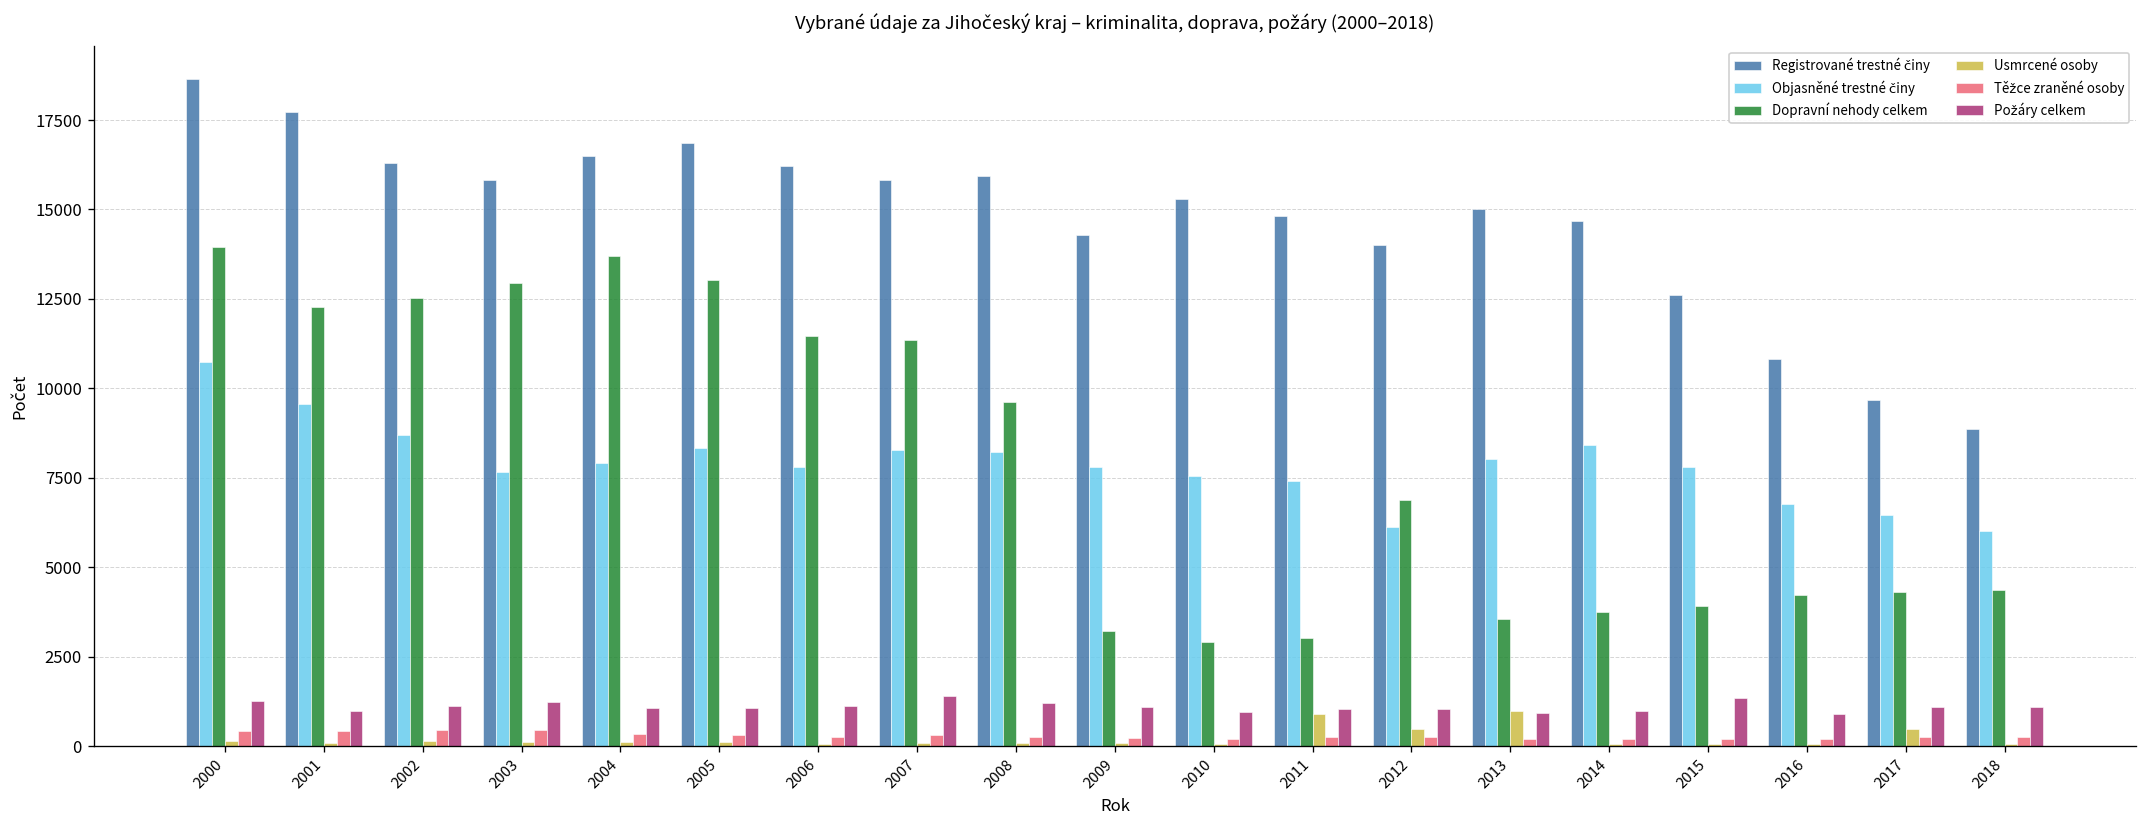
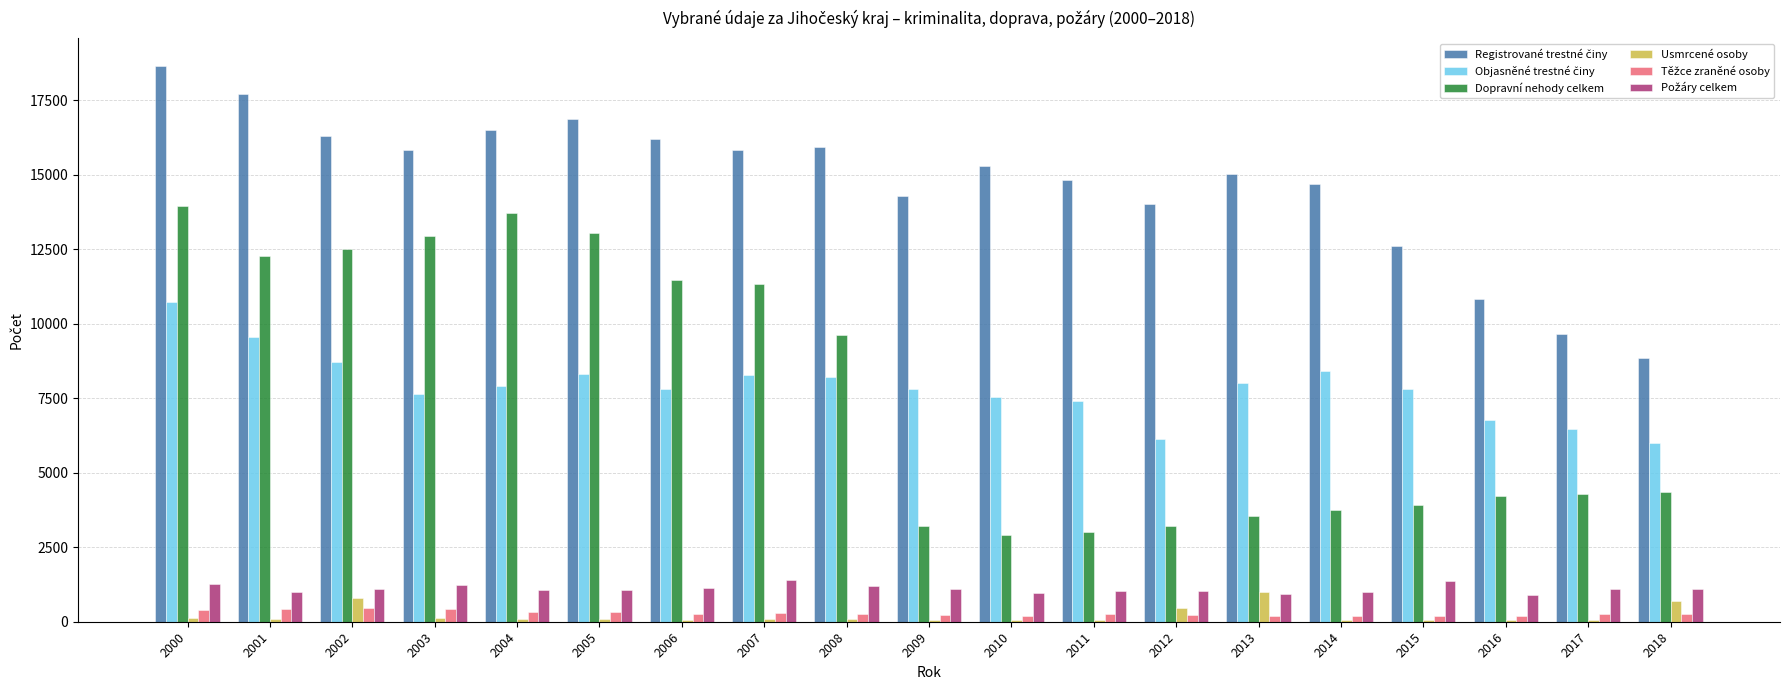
Usmrcené osoby, 2002: 100 -> 800
Usmrcené osoby, 2011: 900 -> 100
Dopravní nehody celkem, 2012: 6900 -> 3200
Usmrcené osoby, 2017: 500 -> 100
Usmrcené osoby, 2018: 100 -> 700
